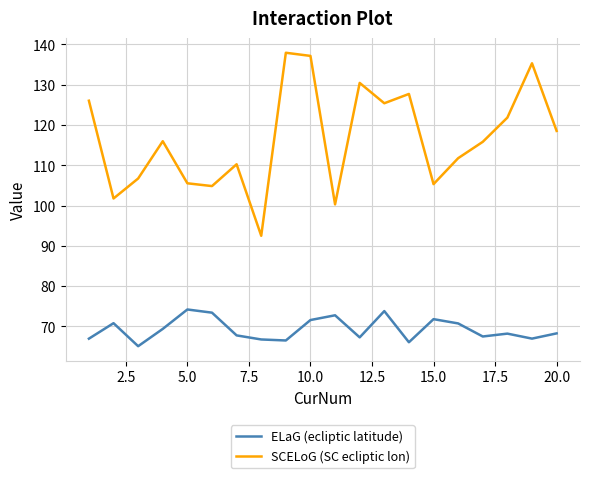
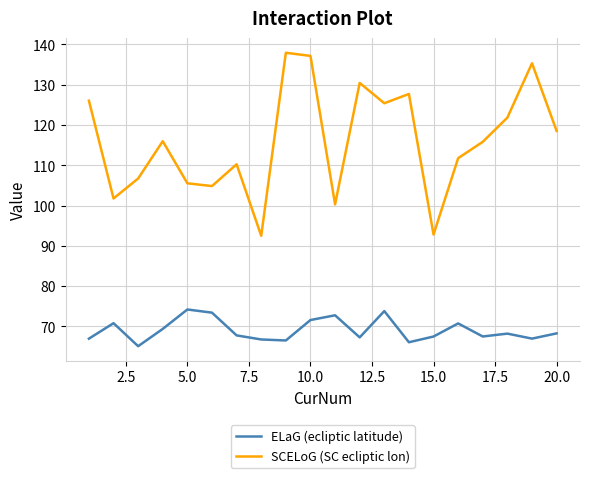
ELaG (ecliptic latitude), 15.0: 72 -> 68
SCELoG (SC ecliptic lon), 15.0: 105 -> 93
